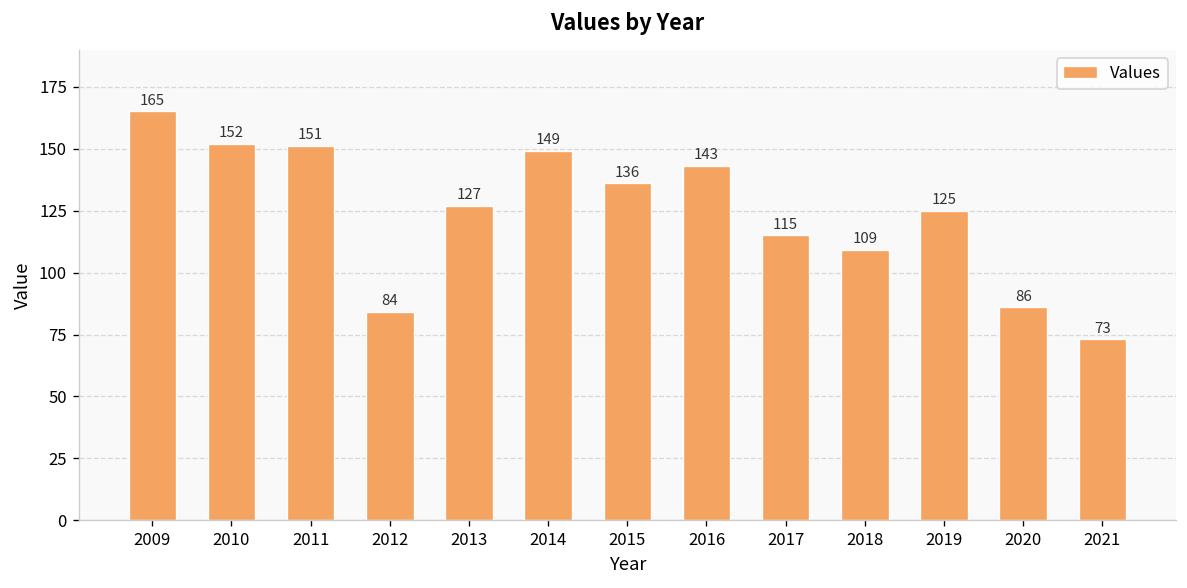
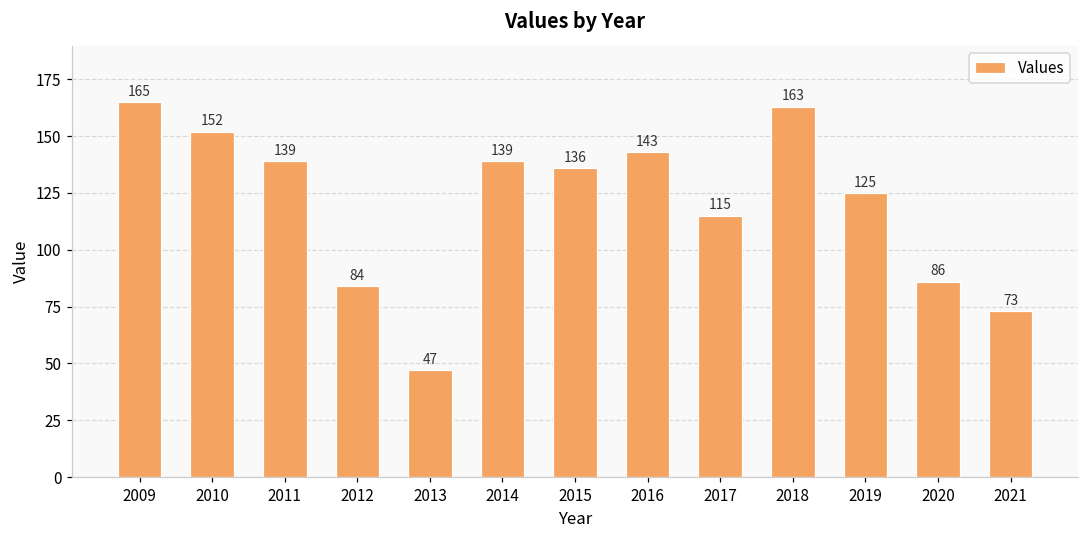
2011: 151 -> 139
2013: 127 -> 47
2014: 149 -> 139
2018: 109 -> 163
